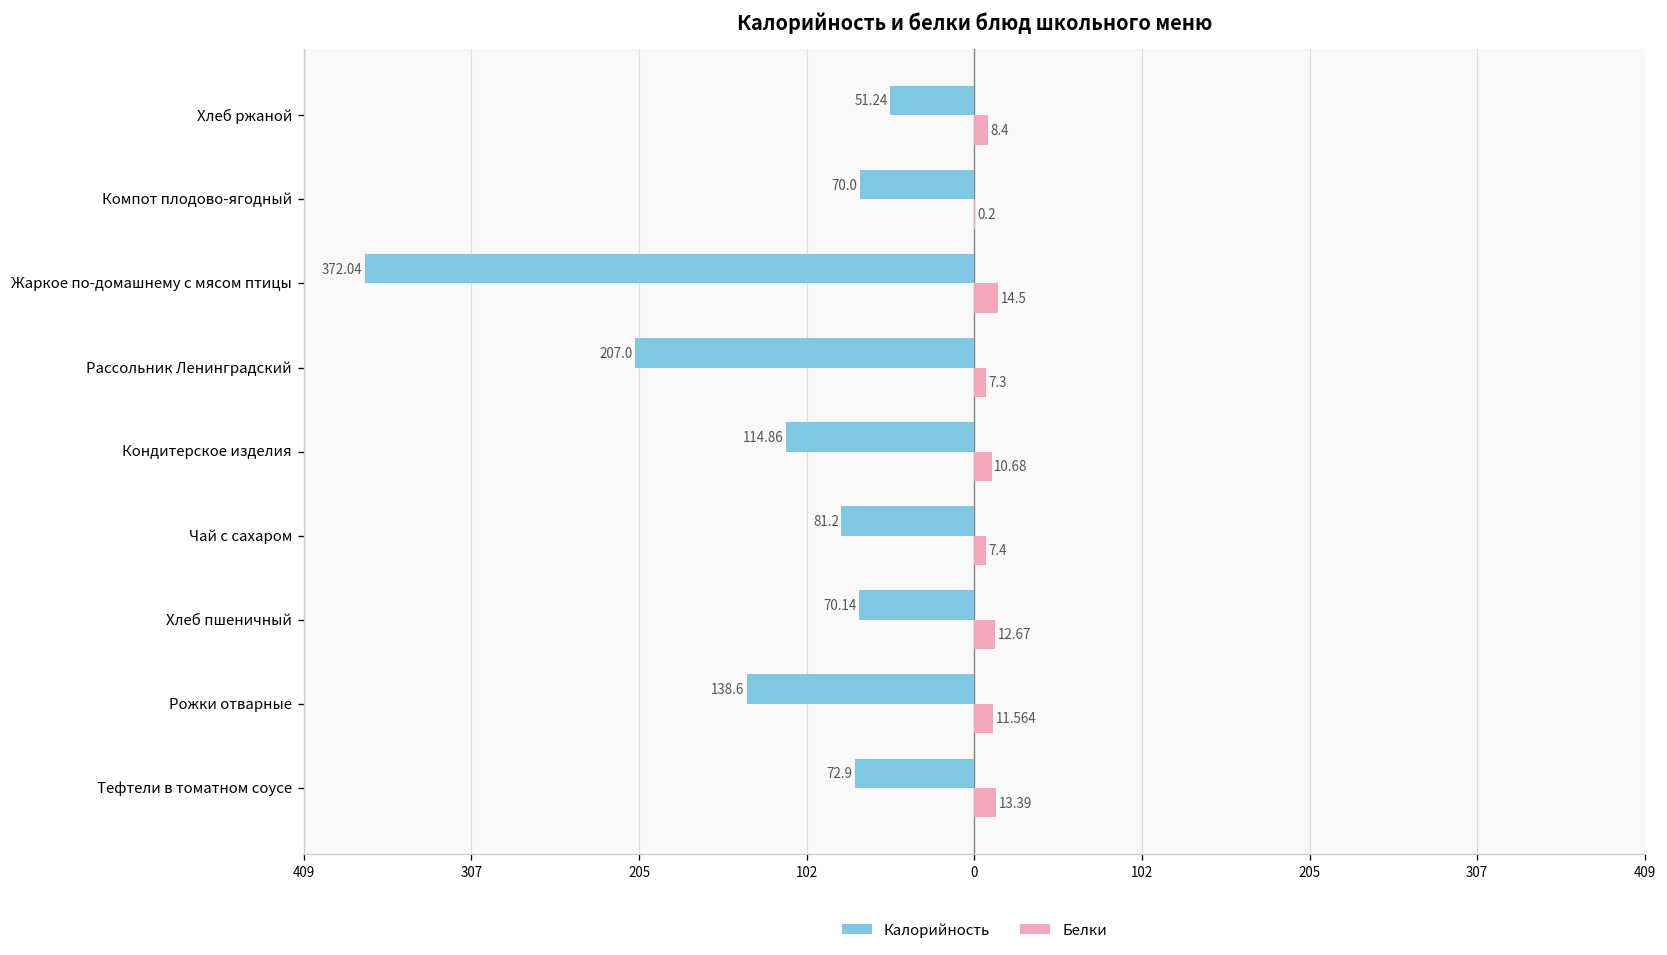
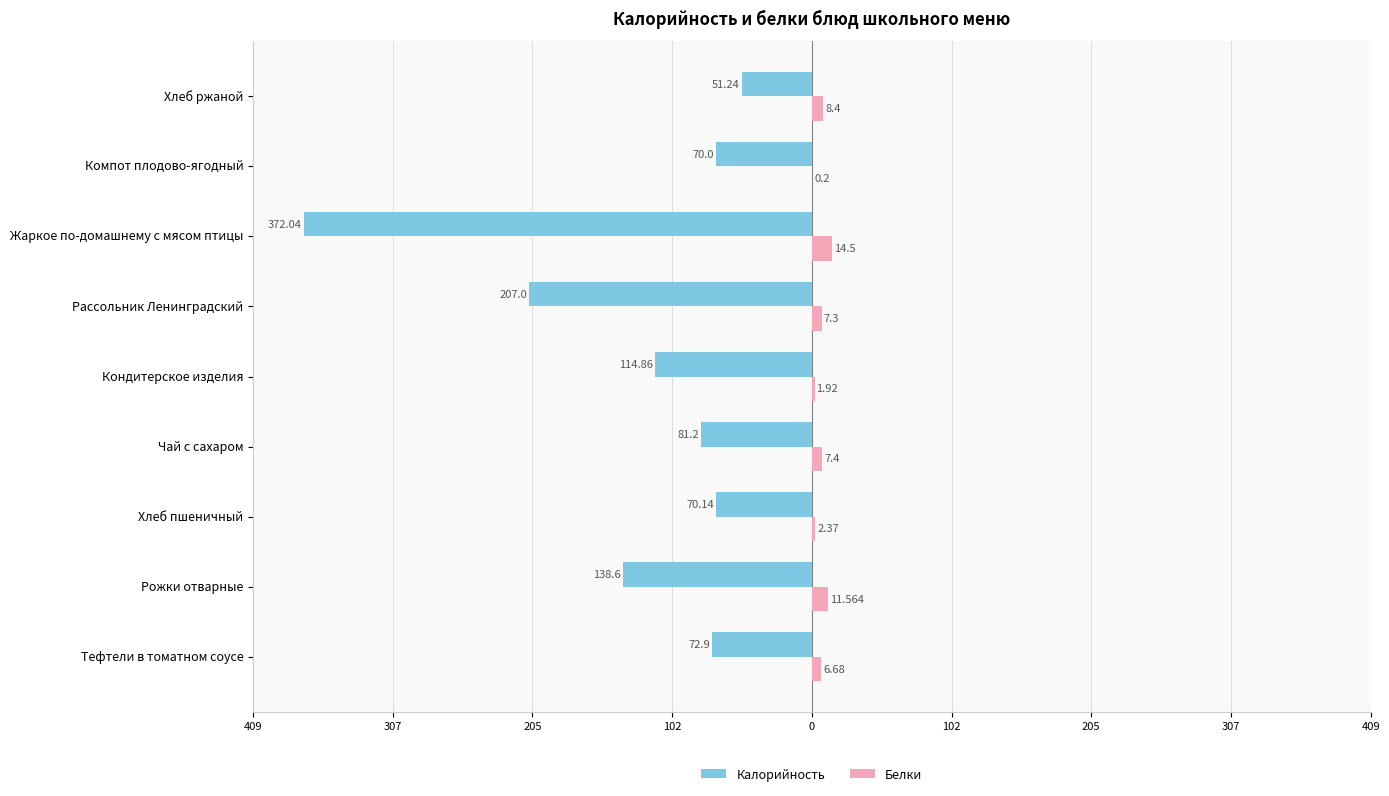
Белки, Кондитерское изделия: 10.68 -> 1.92
Белки, Хлеб пшеничный: 12.67 -> 2.37
Белки, Тефтели в томатном соусе: 13.39 -> 6.68
